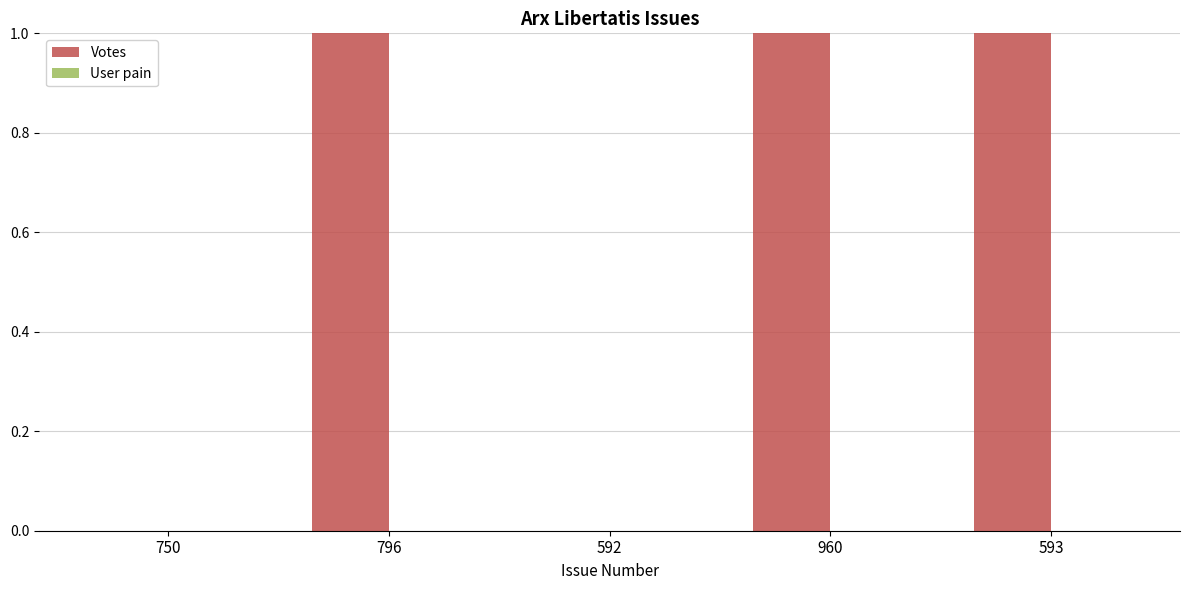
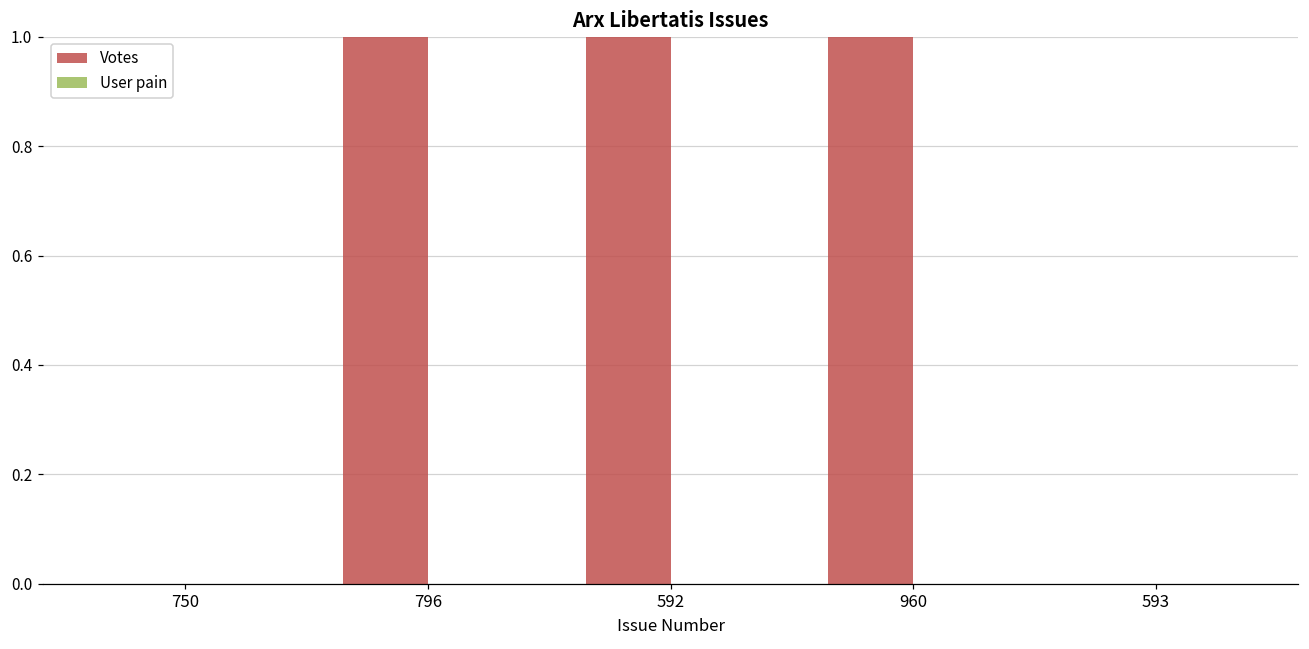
Votes, 592: 0 -> 1
Votes, 593: 1 -> 0
